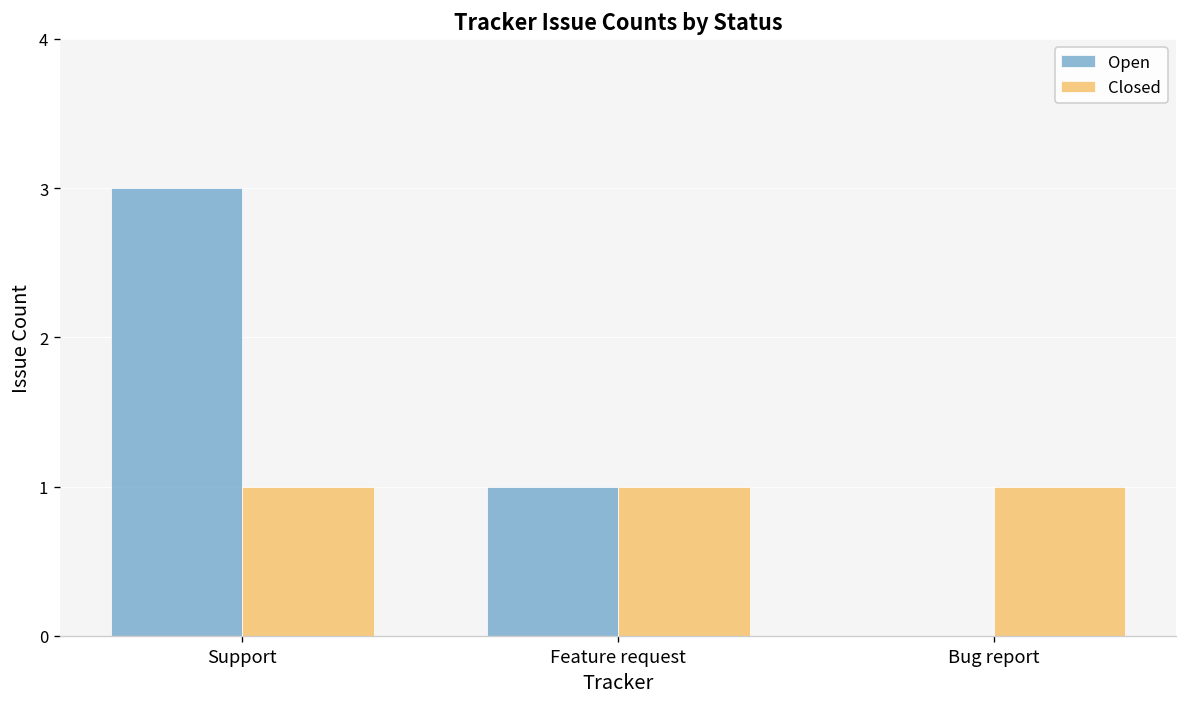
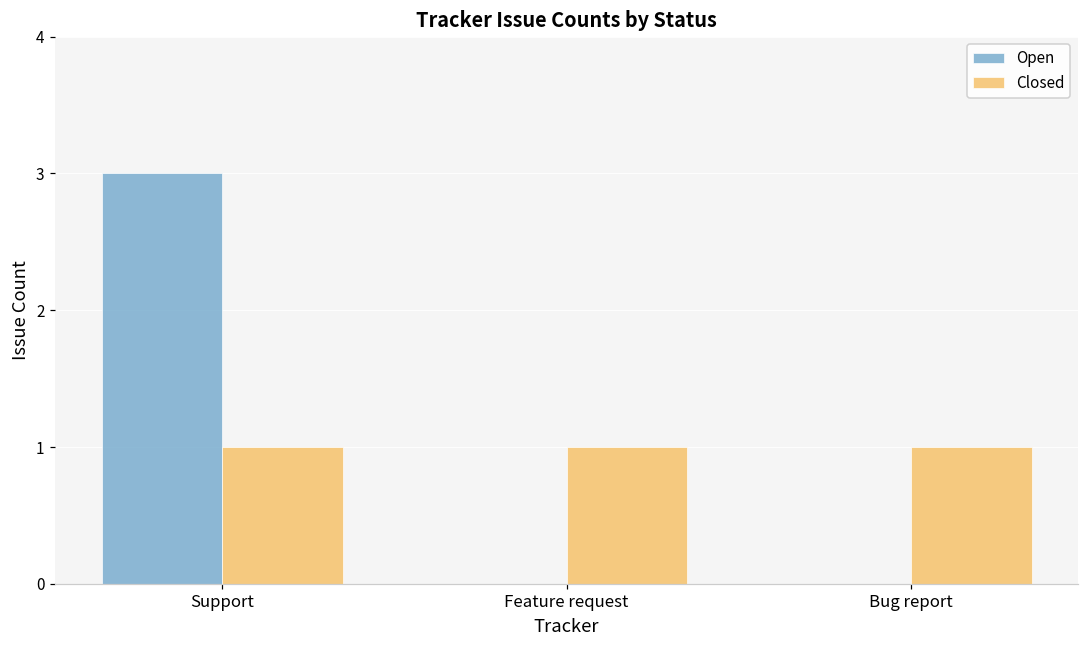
Open, Feature request: 1 -> 0
